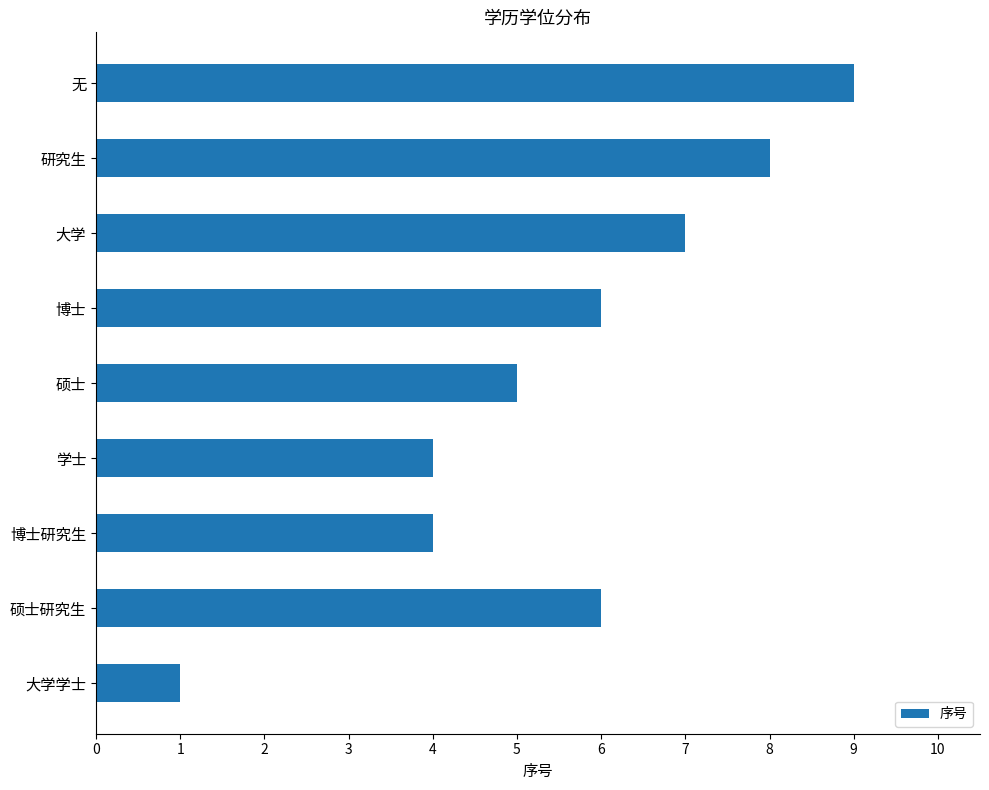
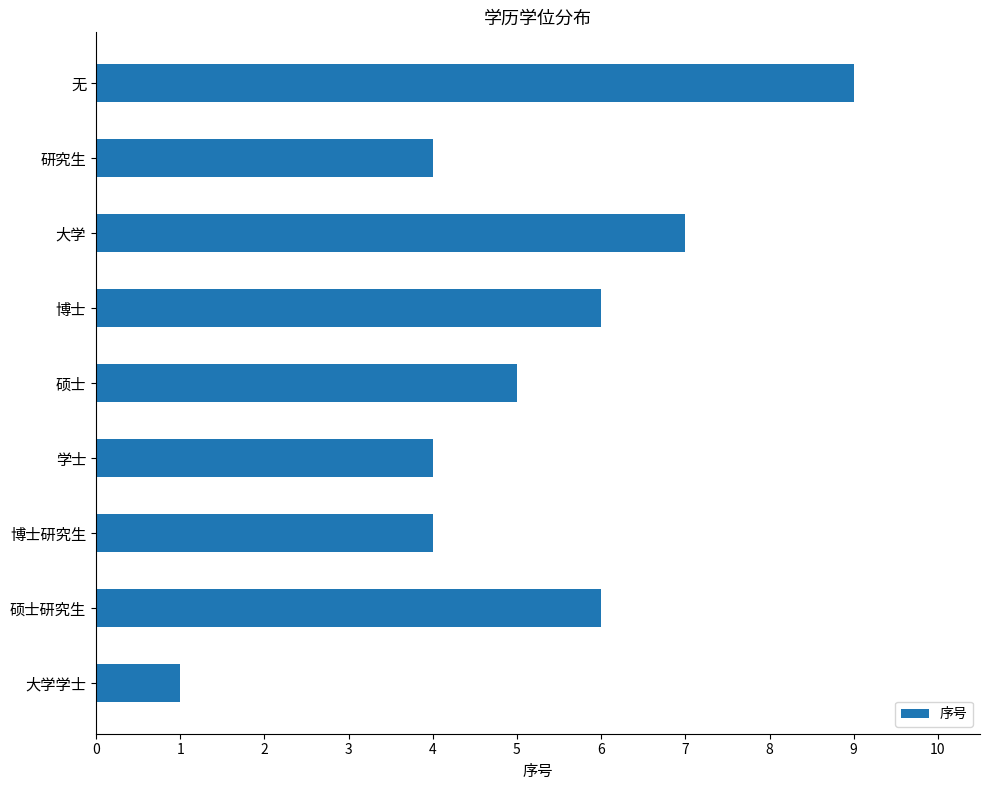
研究生: 8 -> 4
